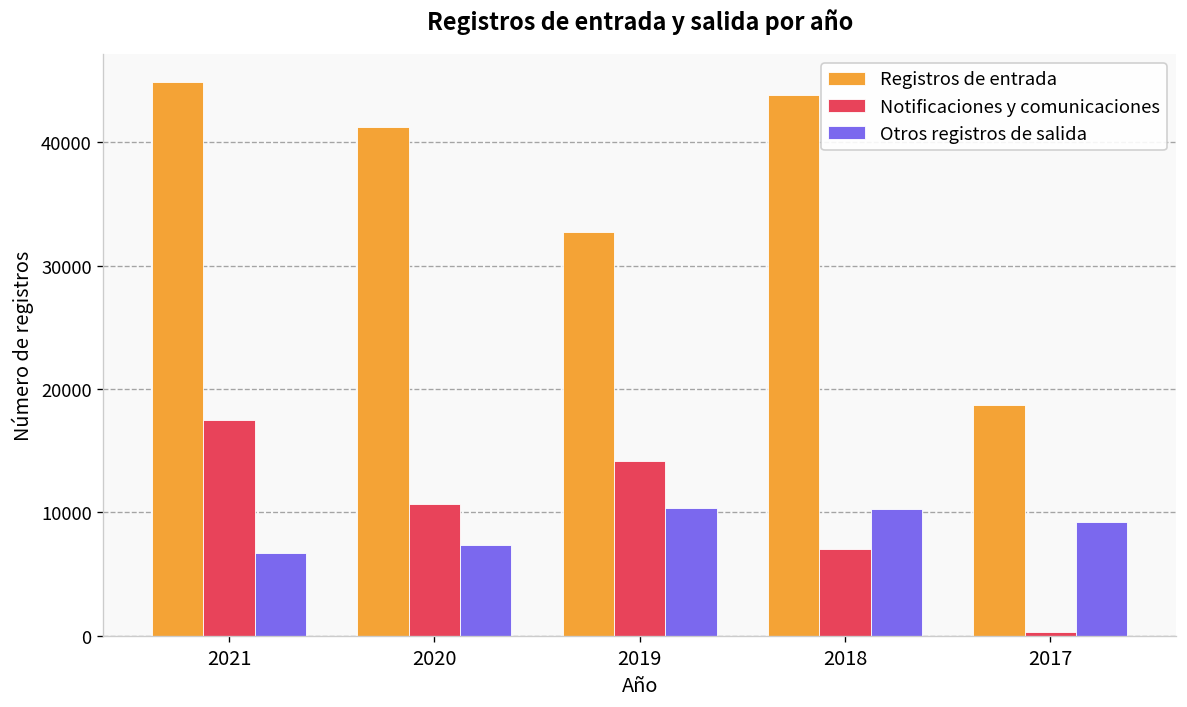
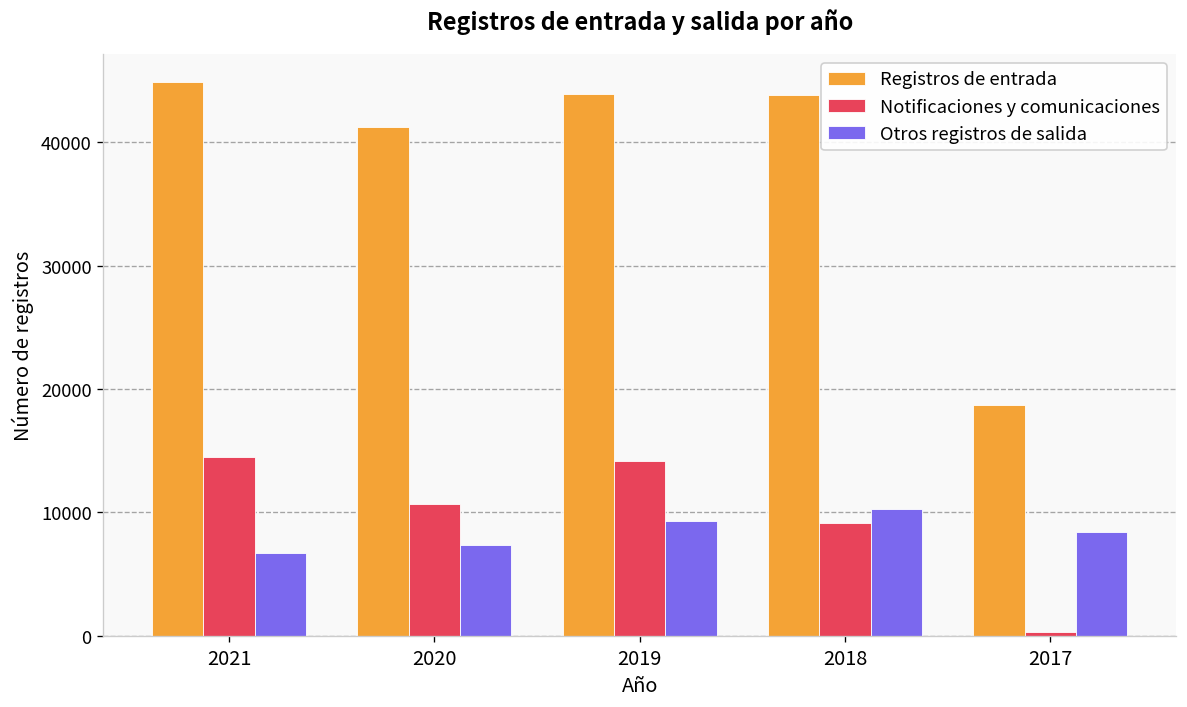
Notificaciones y comunicaciones, 2021: 17500 -> 14500
Registros de entrada, 2019: 32700 -> 43900
Otros registros de salida, 2019: 10400 -> 9300
Notificaciones y comunicaciones, 2018: 7000 -> 9100
Otros registros de salida, 2017: 9300 -> 8400
